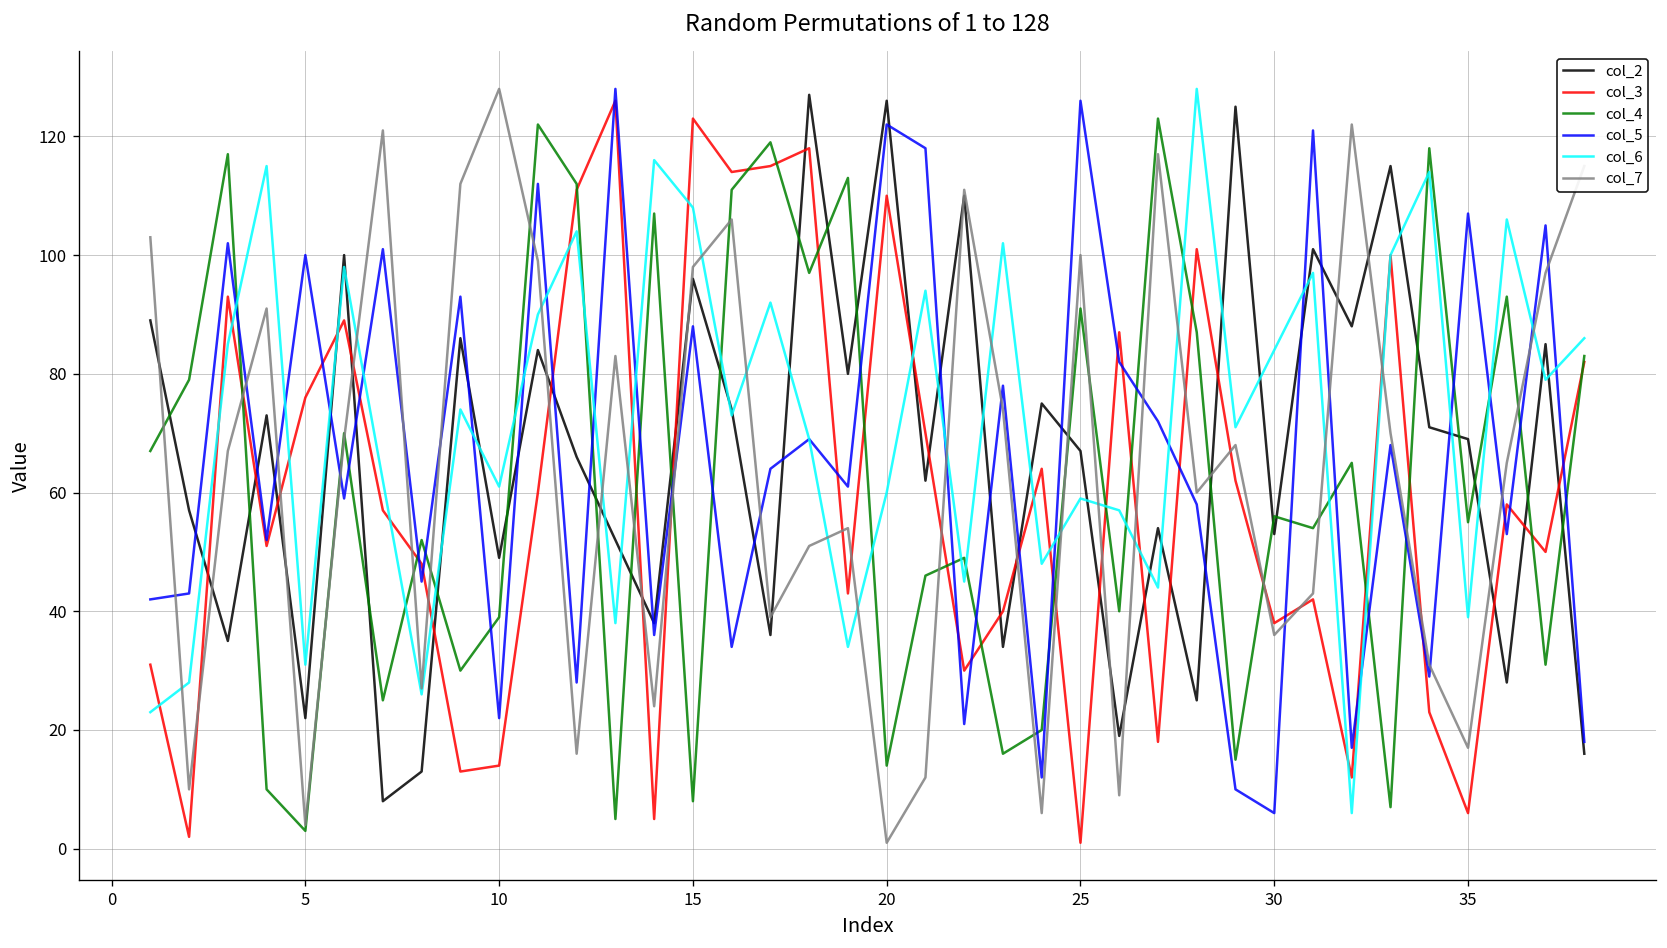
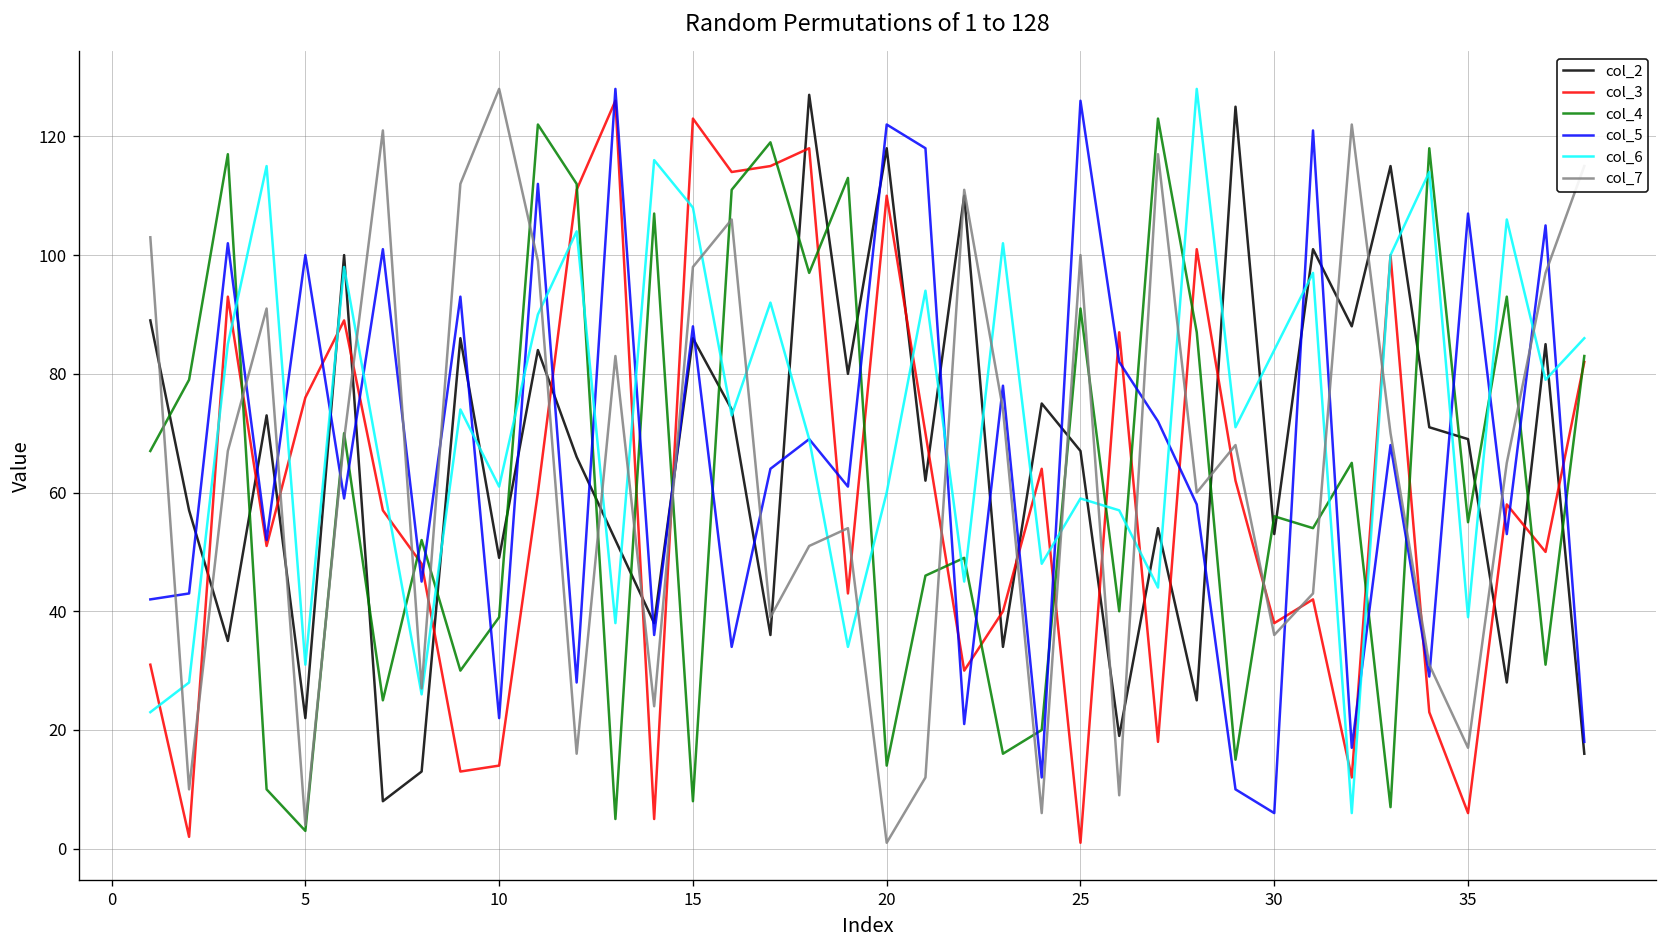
col_2, 15: 96 -> 86
col_2, 20: 126 -> 118
